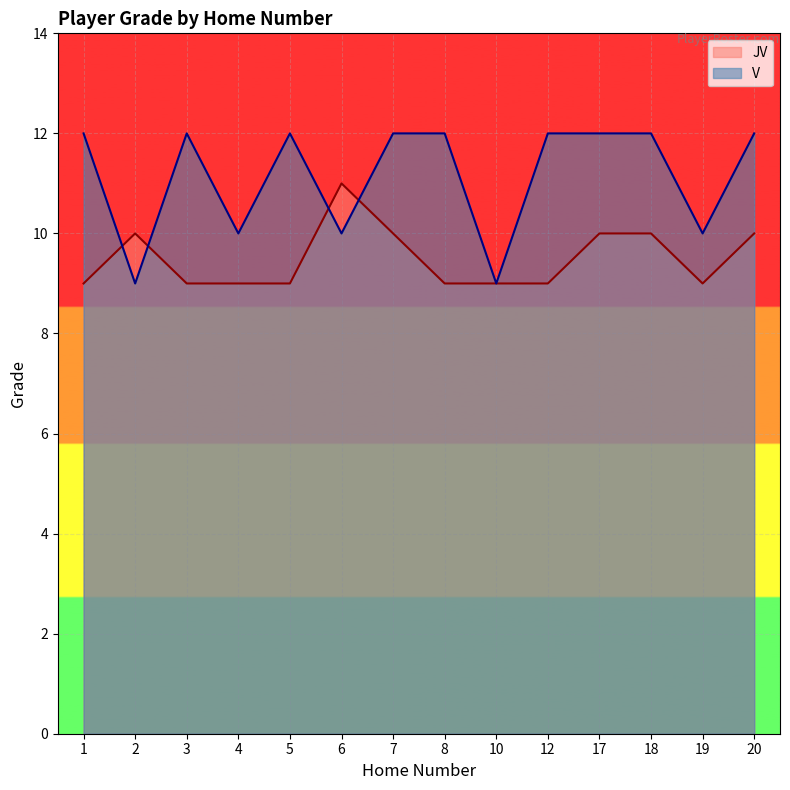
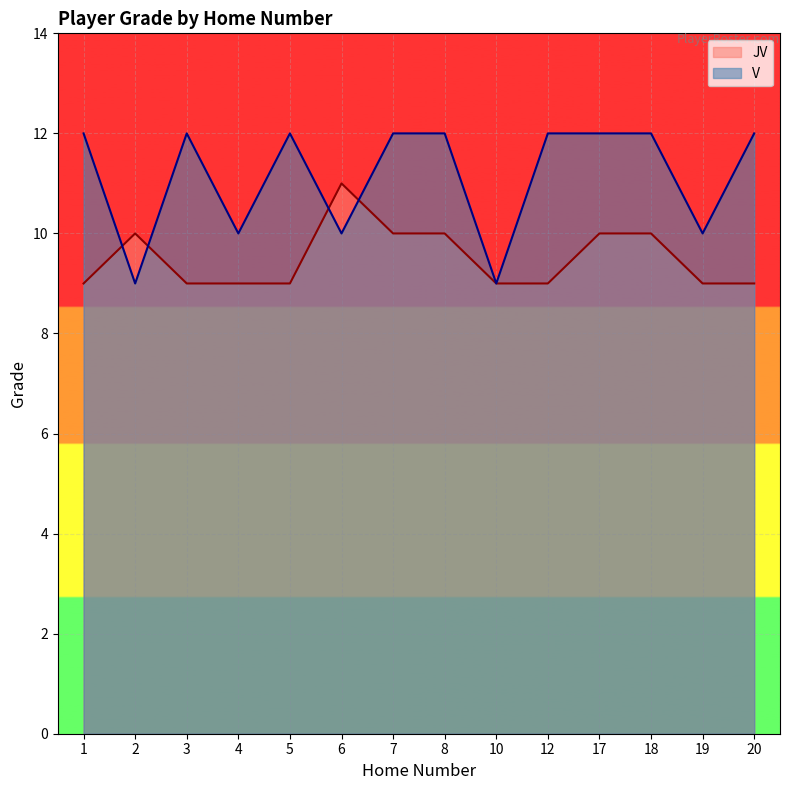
JV, 8: 9 -> 10
JV, 20: 10 -> 9
